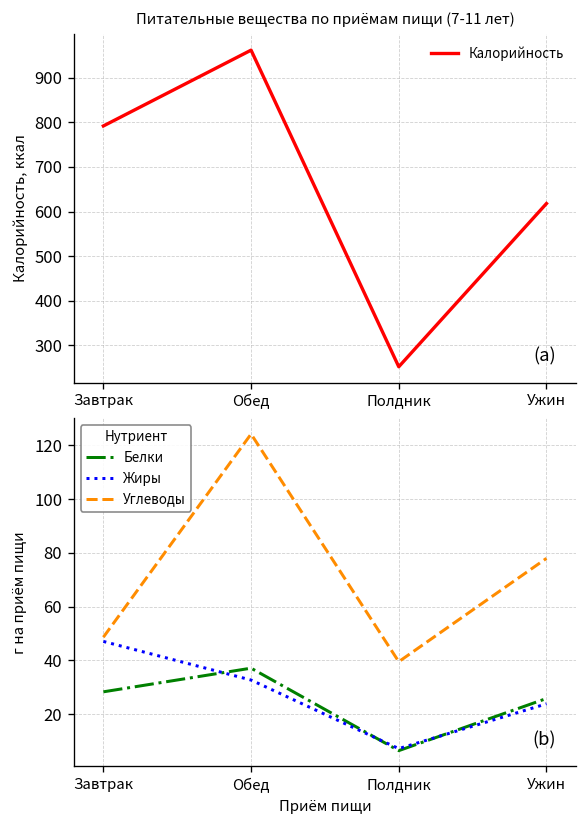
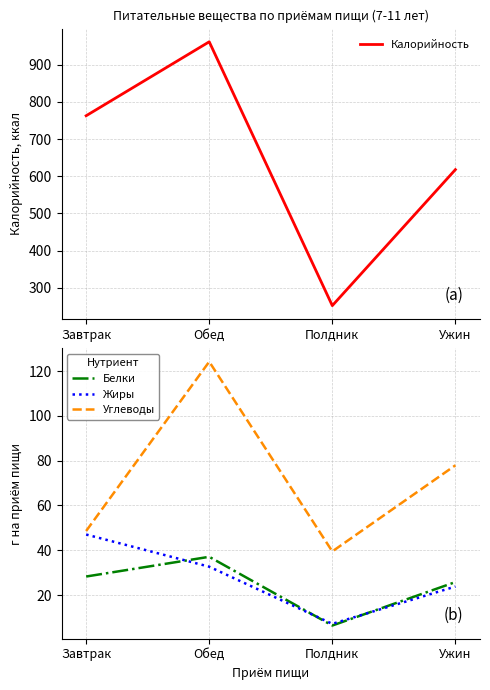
Питательные вещества по приёмам пищи (7-11 лет), Завтрак: 790 -> 760
